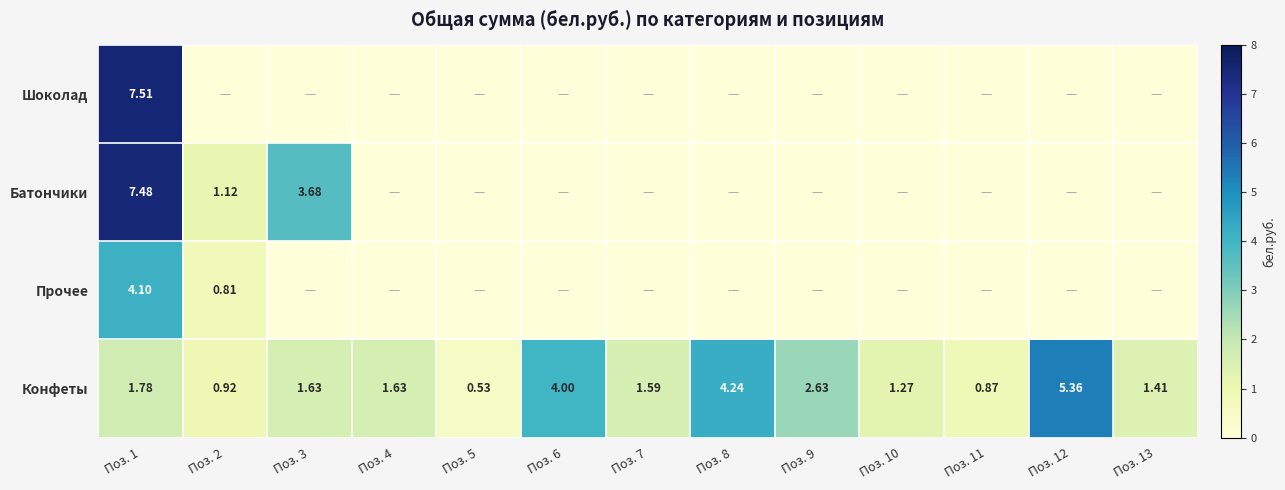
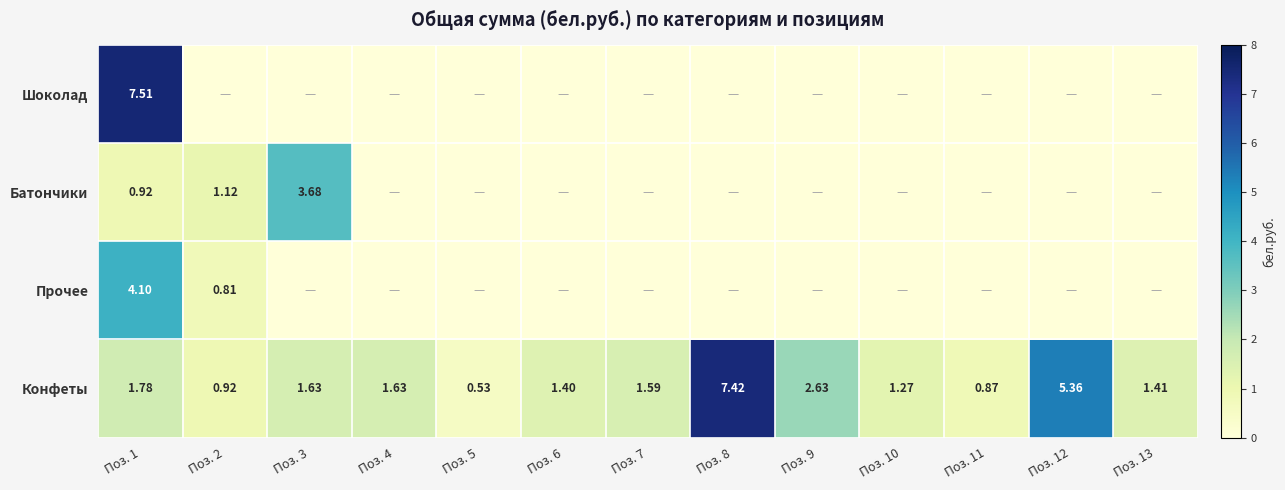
Батончики, Поз. 1: 7.48 -> 0.92
Конфеты, Поз. 6: 4.00 -> 1.40
Конфеты, Поз. 8: 4.24 -> 7.42
